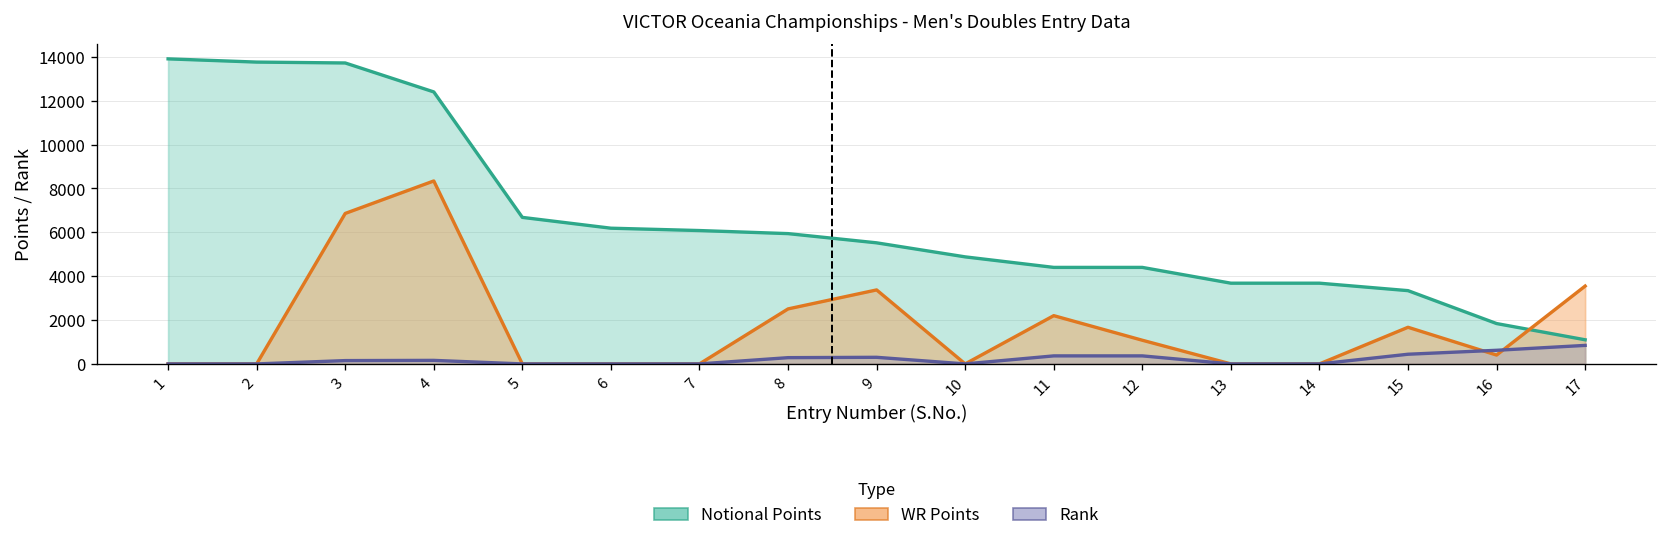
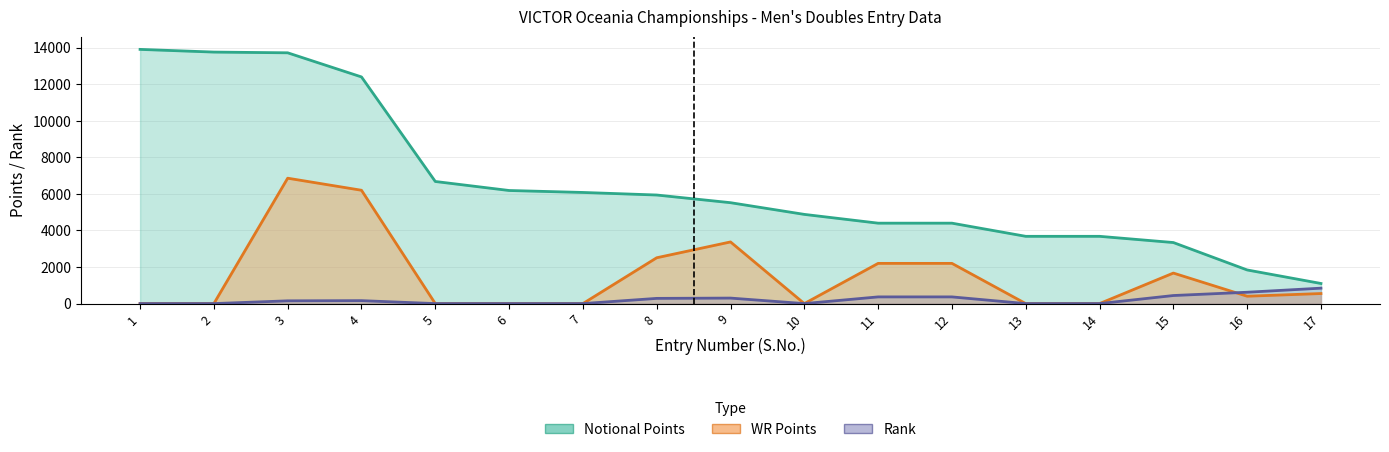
WR Points, 4: 8300 -> 6200
WR Points, 12: 1100 -> 2200
WR Points, 17: 3500 -> 600
